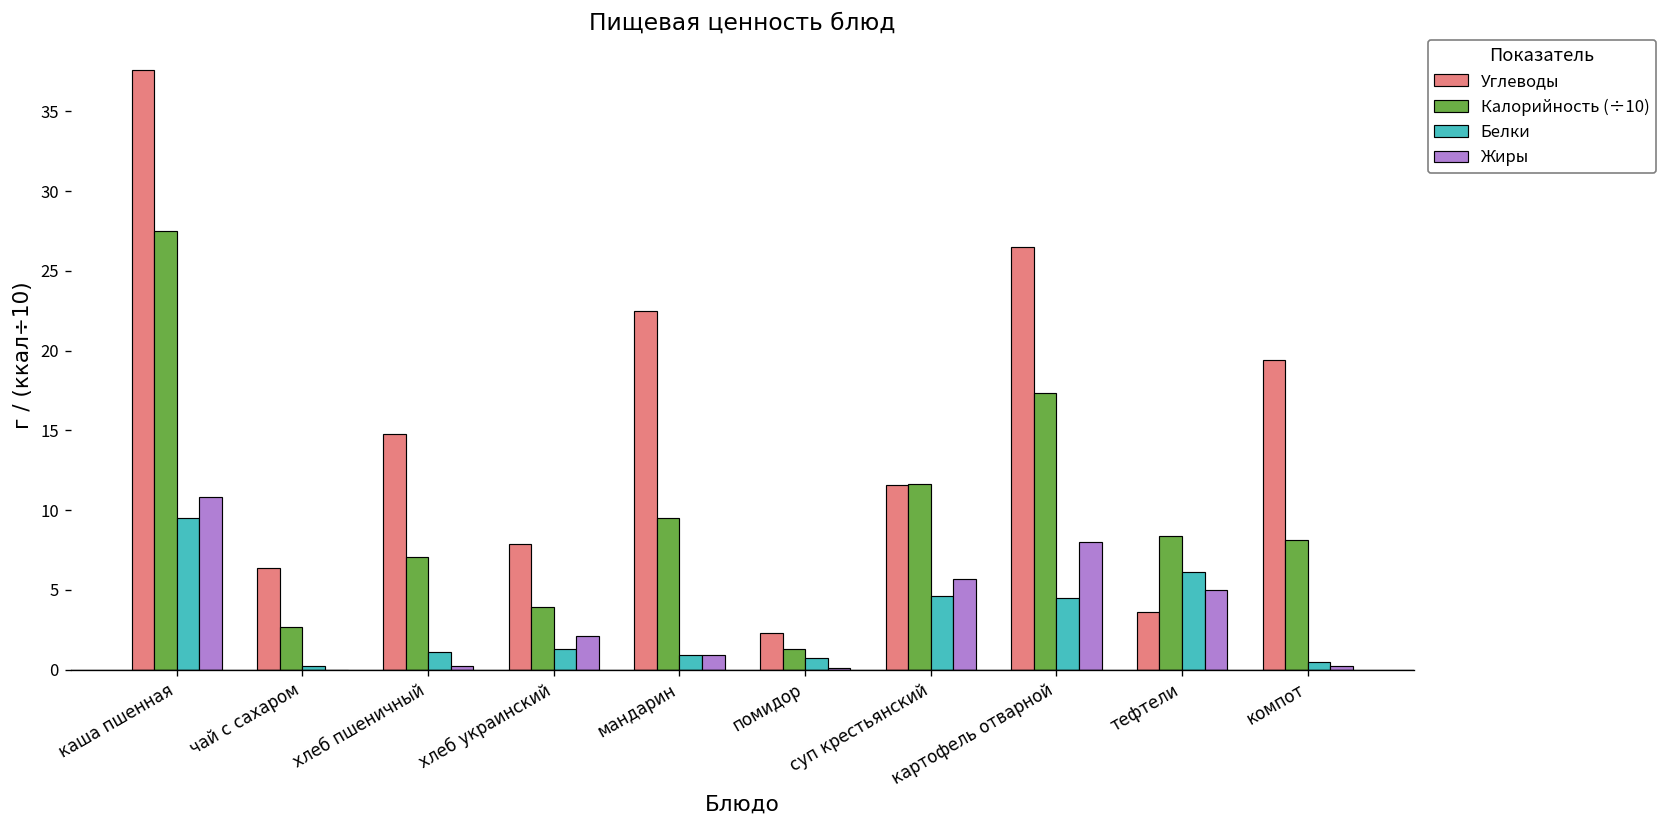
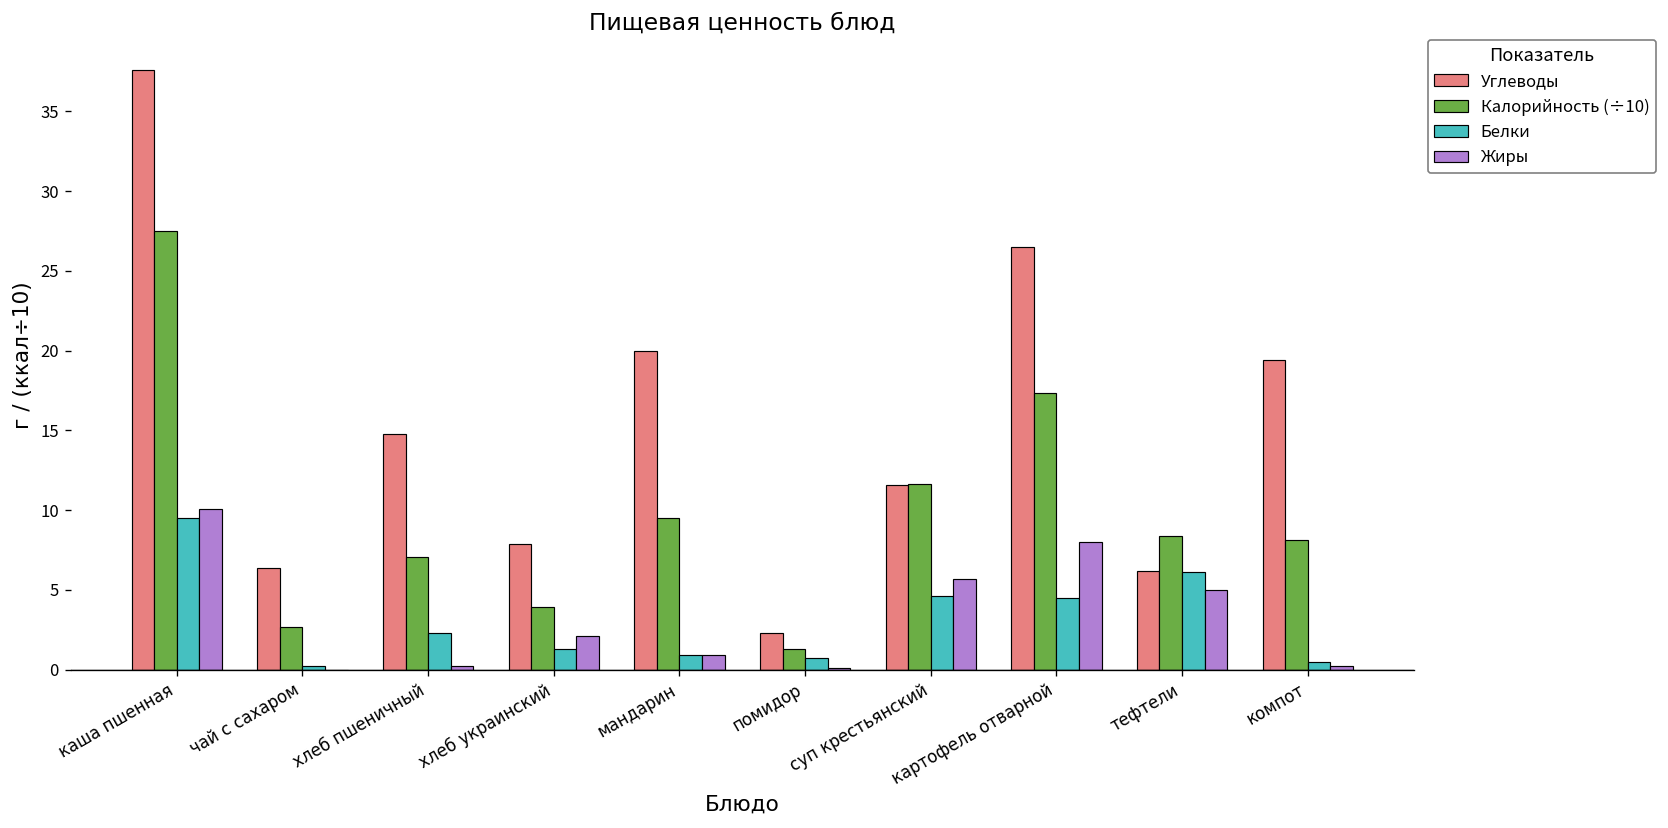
Жиры, каша пшенная: 10.8 -> 10.1
Белки, хлеб пшеничный: 1.1 -> 2.3
Углеводы, мандарин: 22.5 -> 20.0
Углеводы, тефтели: 3.6 -> 6.2
